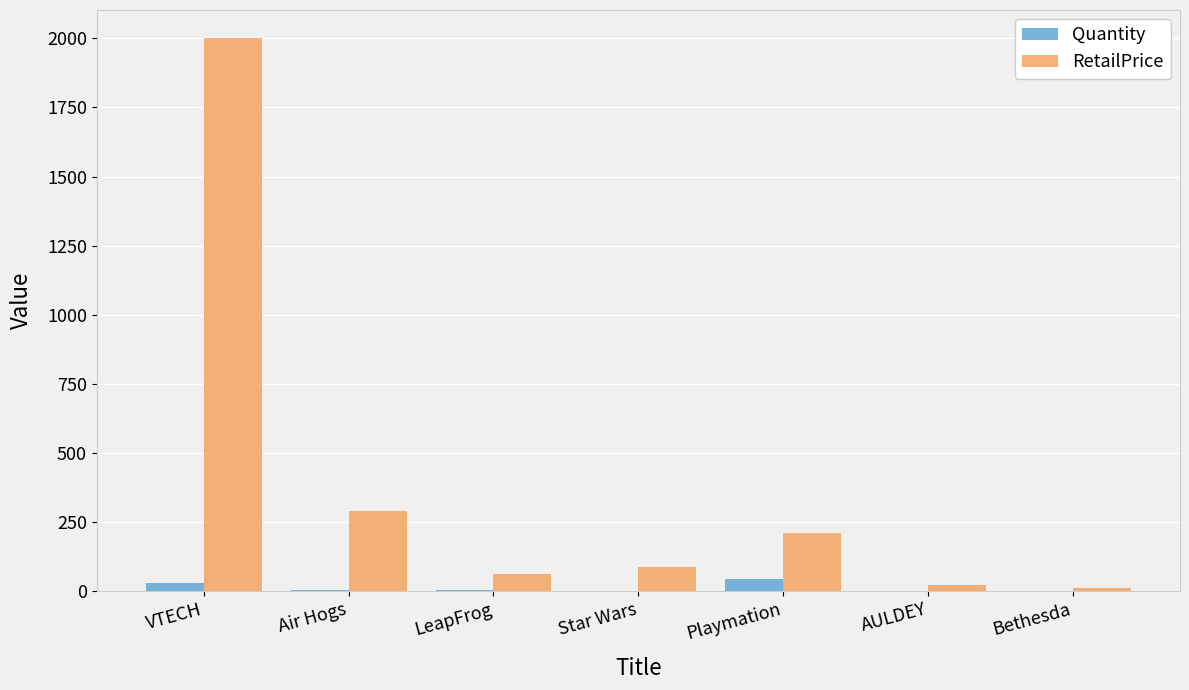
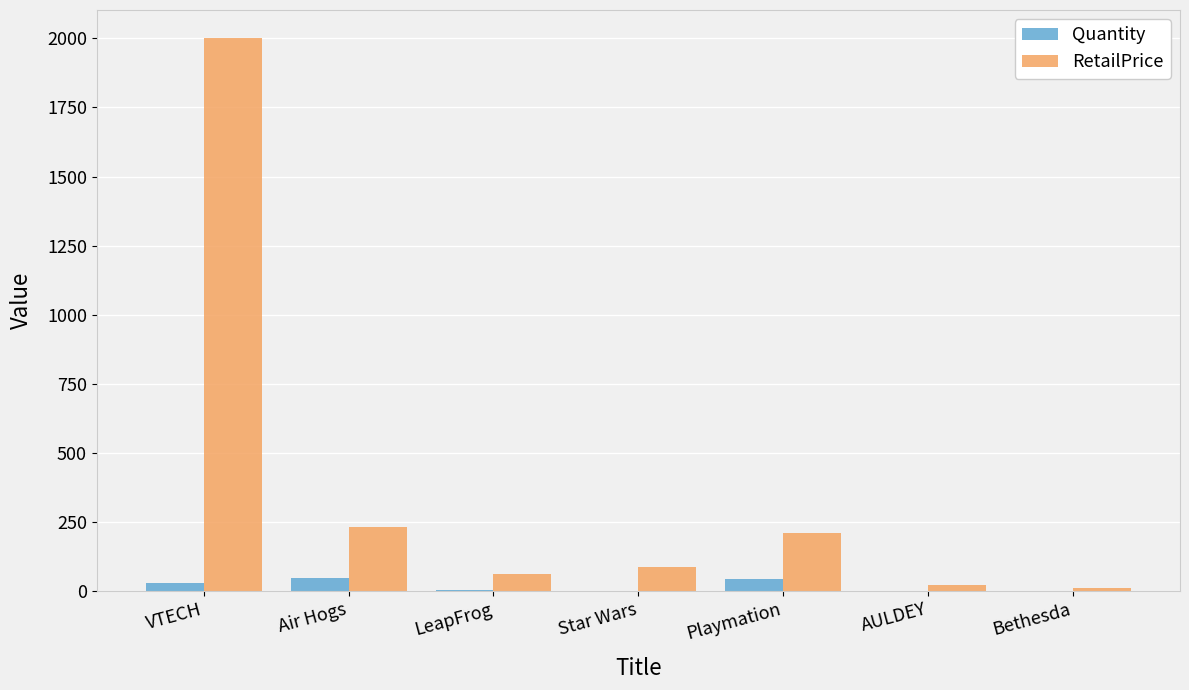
Quantity, Air Hogs: 0 -> 50
RetailPrice, Air Hogs: 290 -> 230
